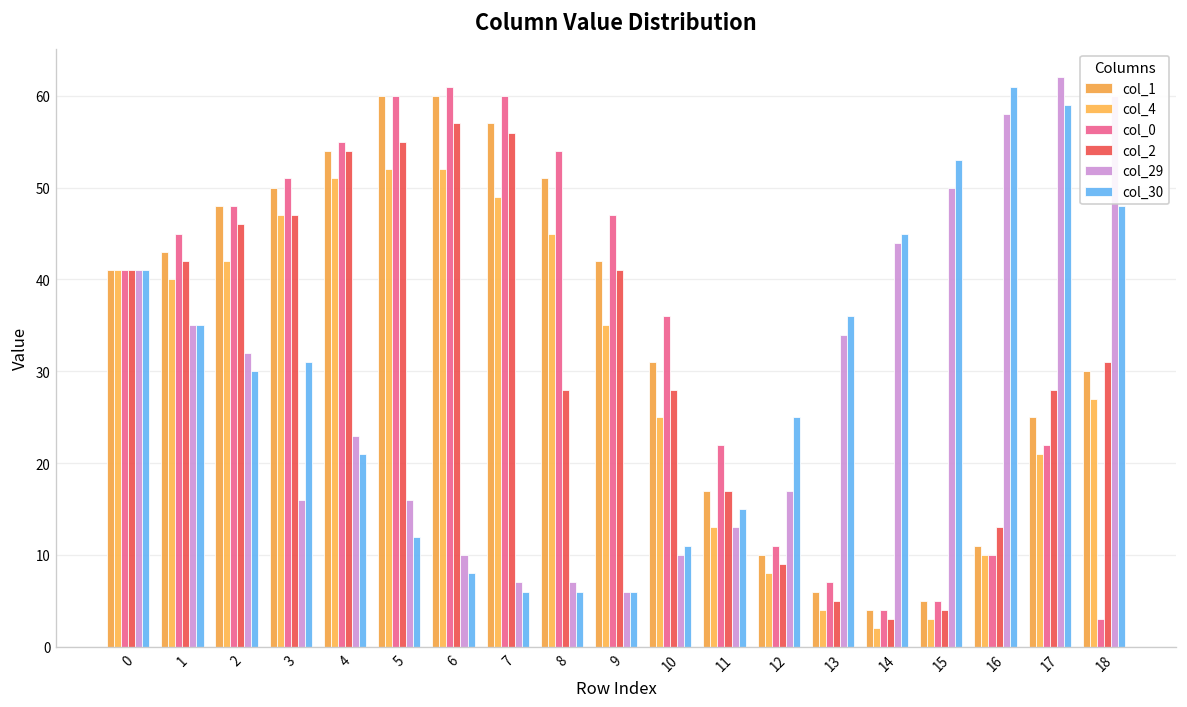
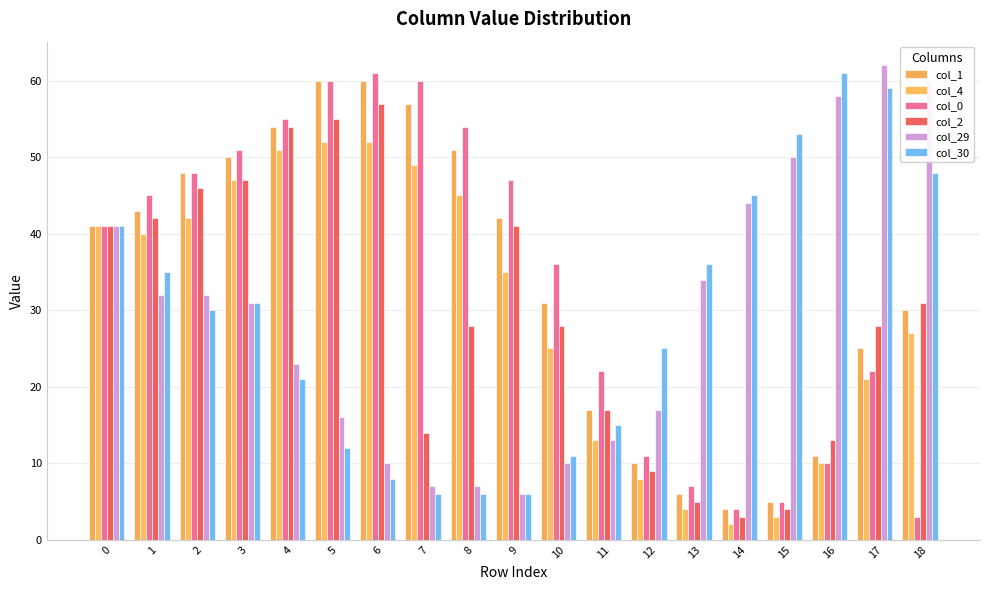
col_29, 1: 35 -> 32
col_29, 3: 16 -> 31
col_2, 7: 56 -> 14
